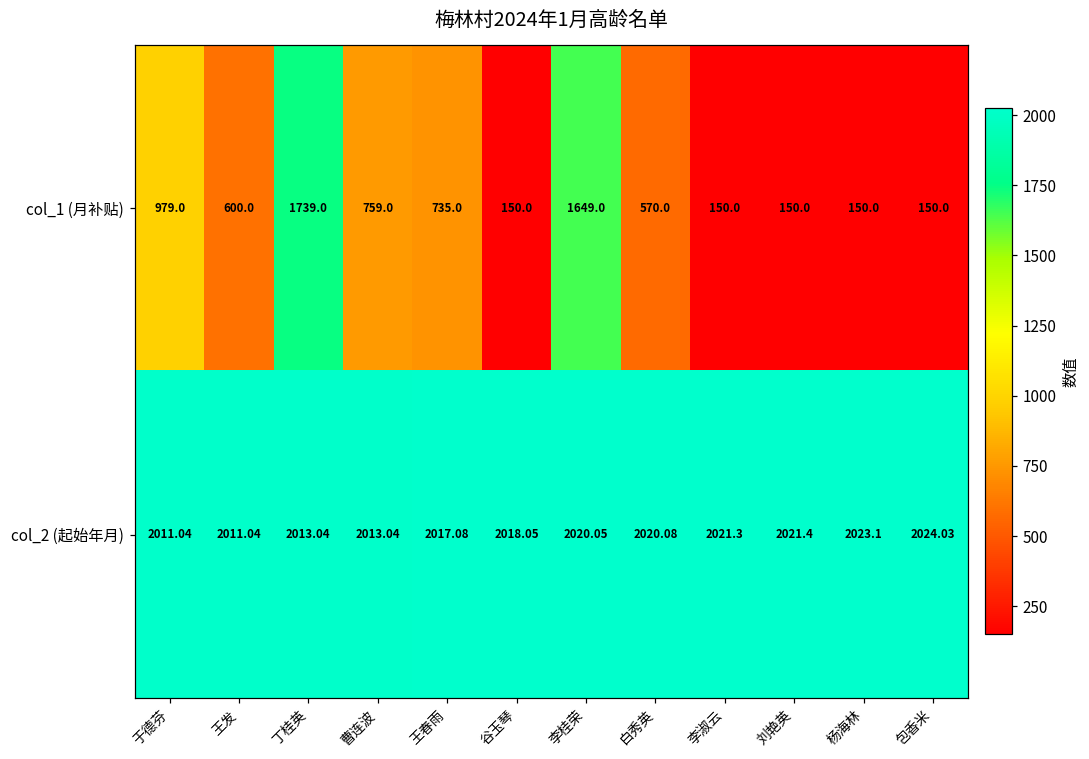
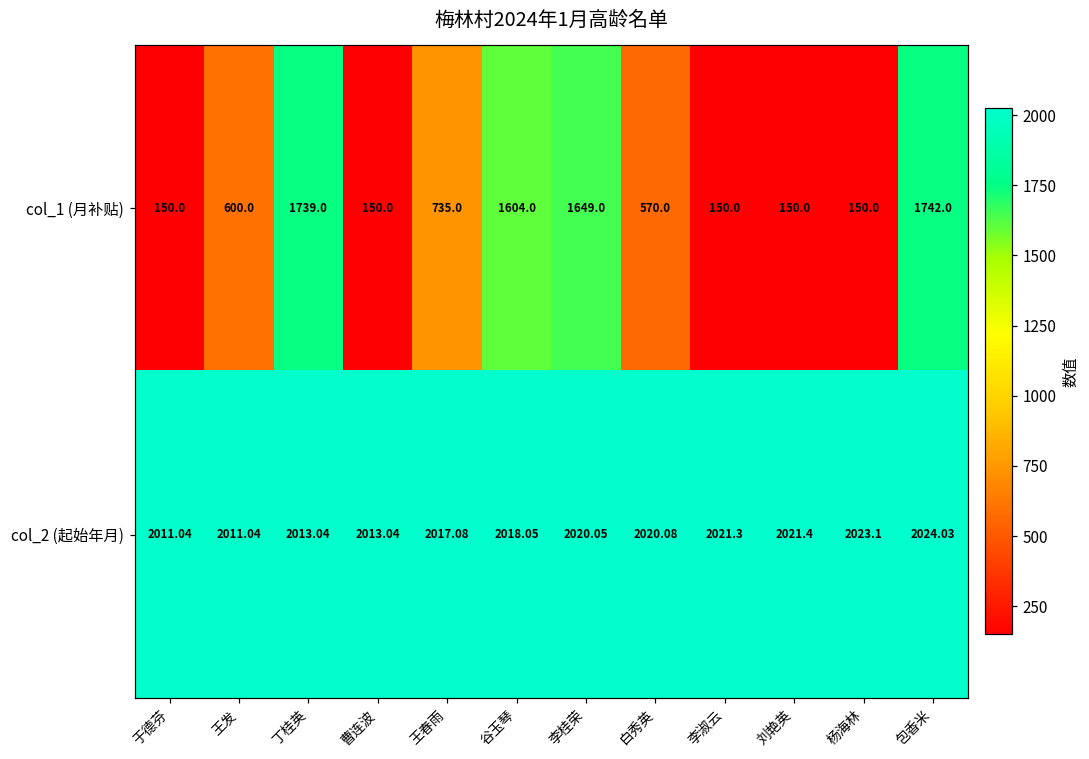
col_1 (月补贴), 于德芬: 979.0 -> 150.0
col_1 (月补贴), 曹连波: 759.0 -> 150.0
col_1 (月补贴), 谷玉琴: 150.0 -> 1604.0
col_1 (月补贴), 包香米: 150.0 -> 1742.0
